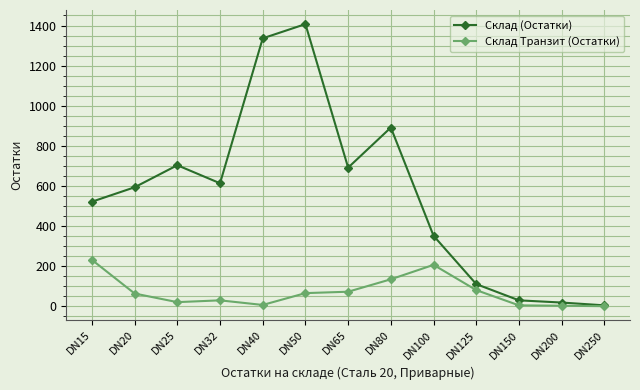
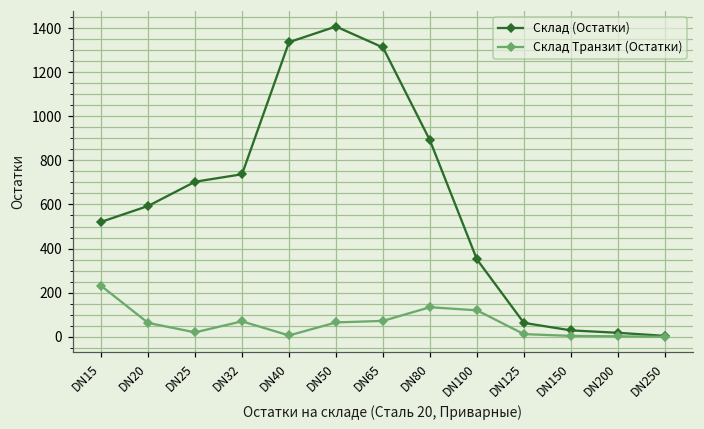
Склад (Остатки), DN32: 610 -> 740
Склад Транзит (Остатки), DN32: 30 -> 70
Склад (Остатки), DN65: 690 -> 1310
Склад Транзит (Остатки), DN100: 210 -> 120
Склад (Остатки), DN125: 110 -> 60
Склад Транзит (Остатки), DN125: 80 -> 10
